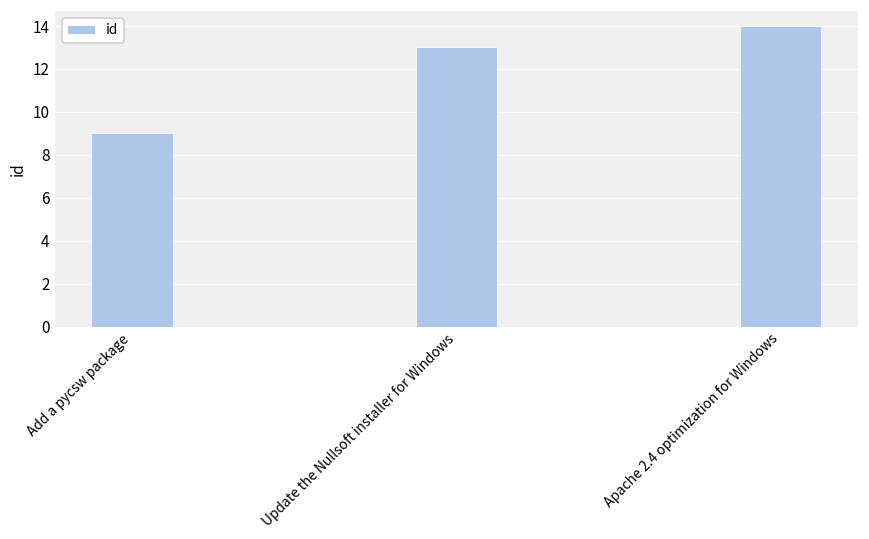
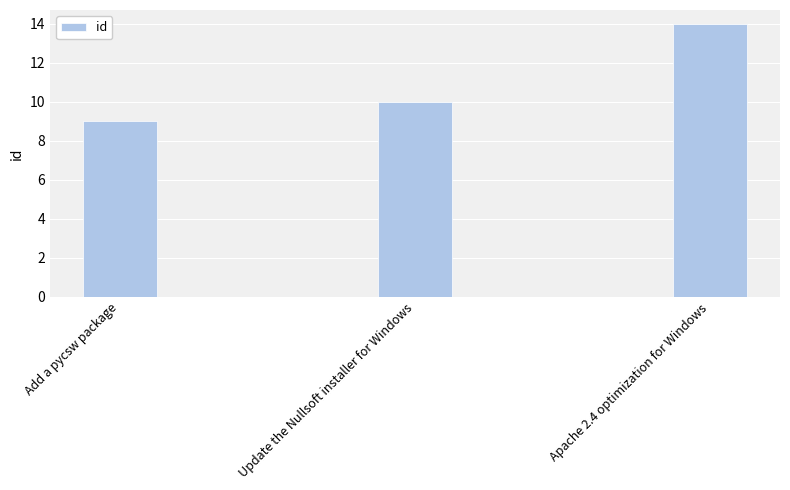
Update the Nullsoft installer for Windows: 13 -> 10
